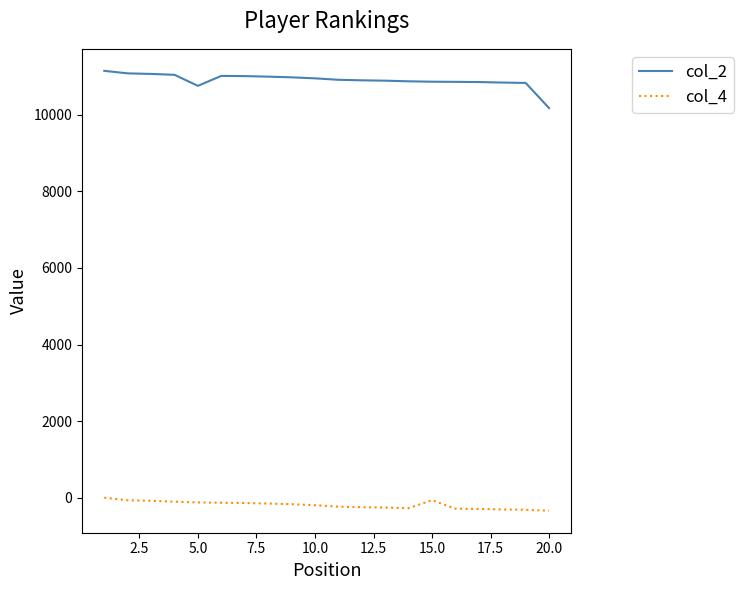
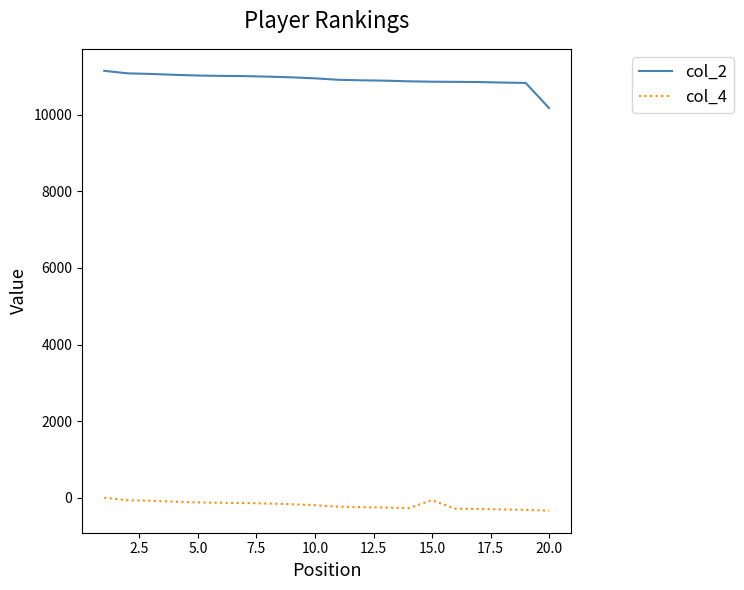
col_2, 5.0: 10800 -> 11000
